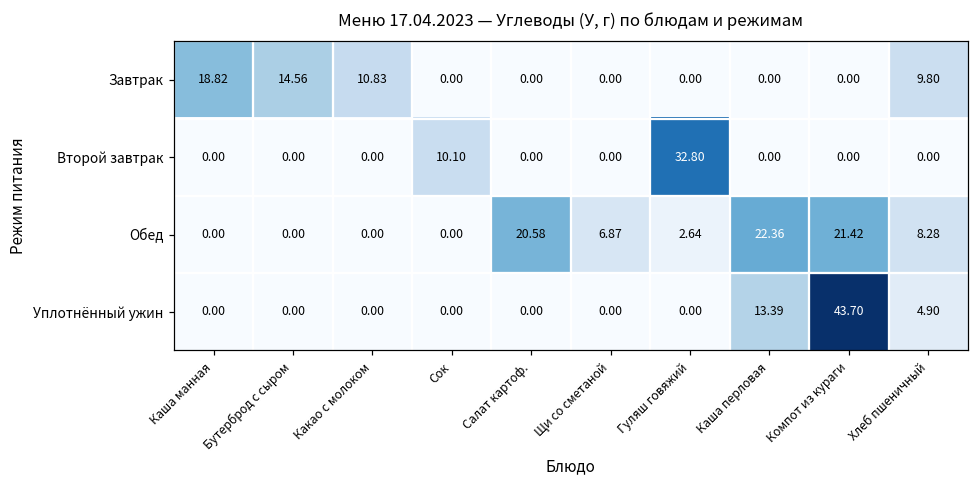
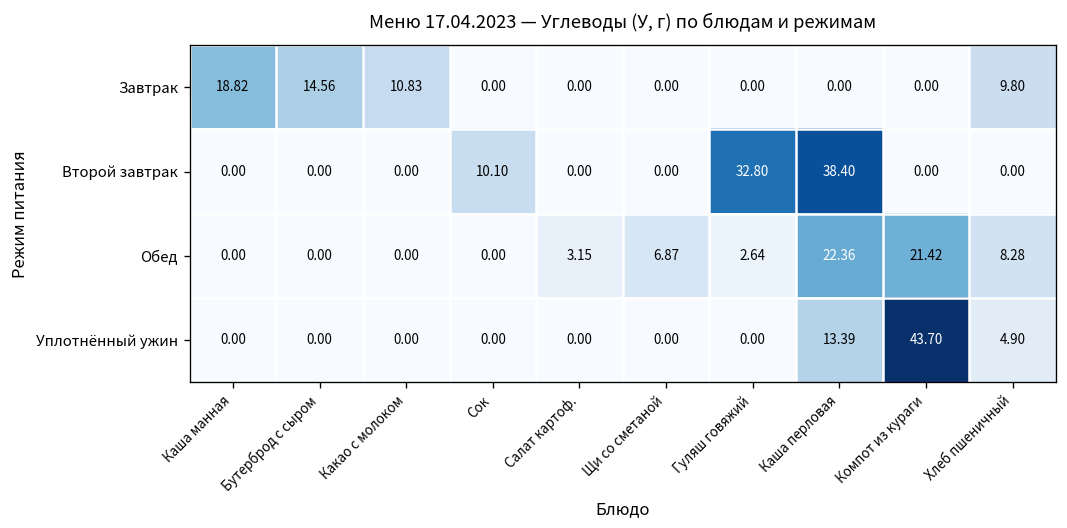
Второй завтрак, Каша перловая: 0.00 -> 38.40
Обед, Салат картоф.: 20.58 -> 3.15
